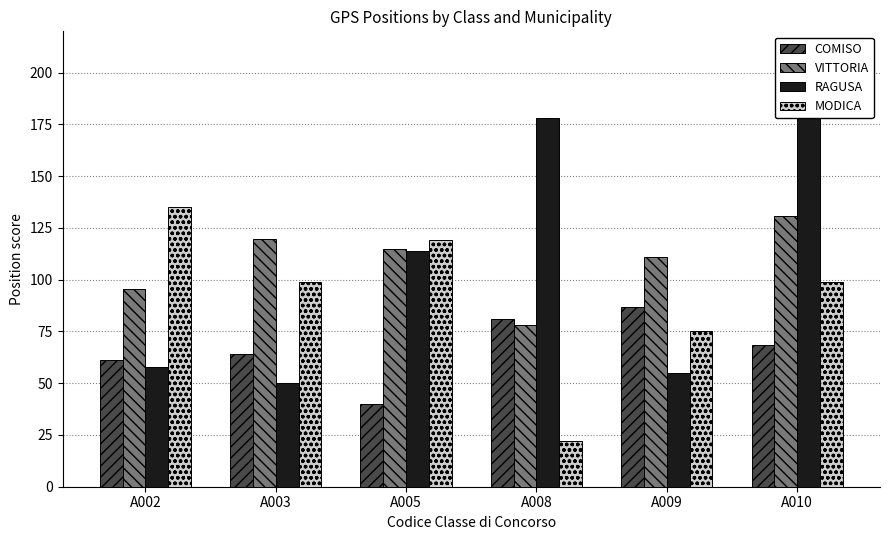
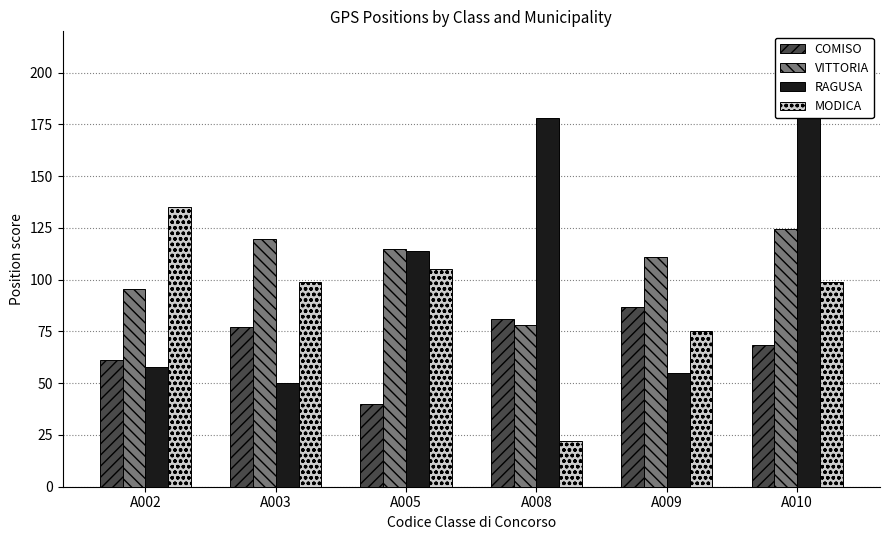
COMISO, A003: 64 -> 77
MODICA, A005: 119 -> 105
VITTORIA, A010: 131 -> 125
